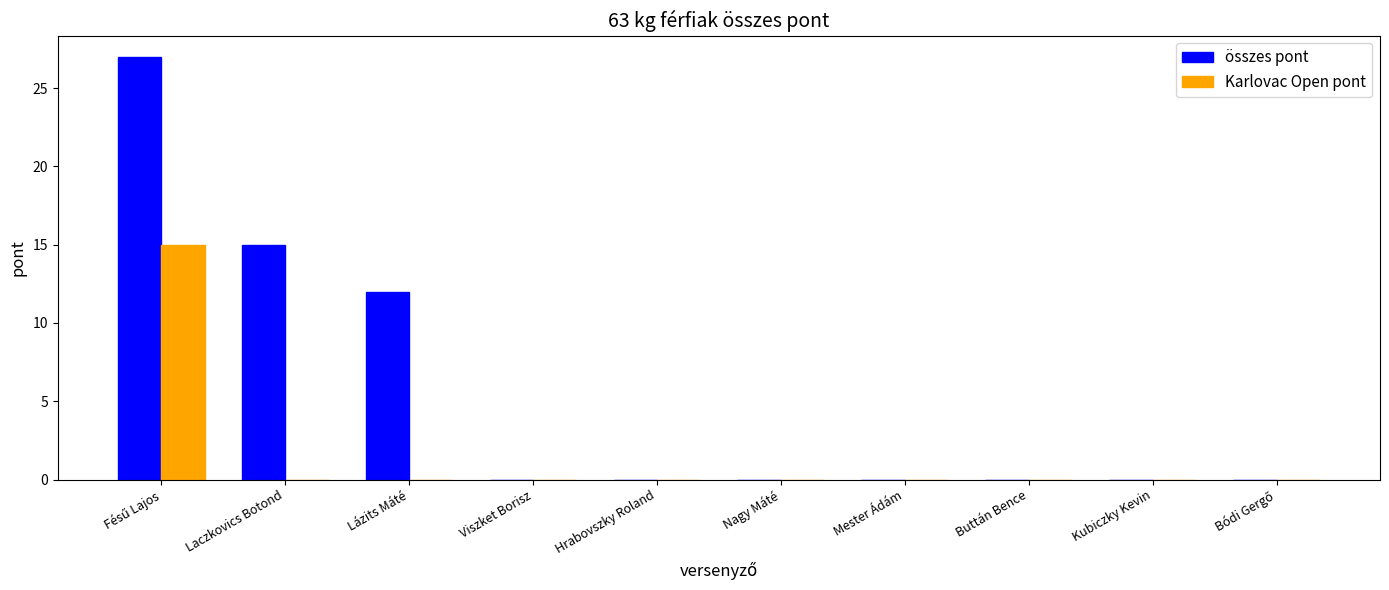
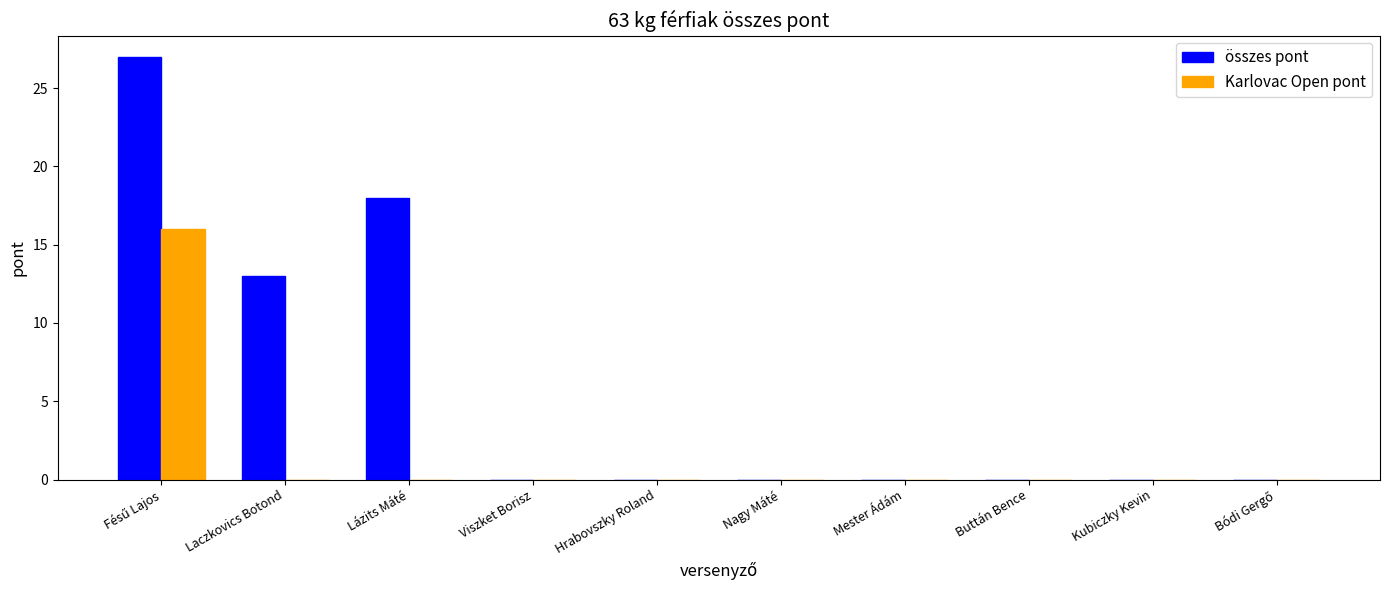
Karlovac Open pont, Fésű Lajos: 15 -> 16
összes pont, Laczkovics Botond: 15 -> 13
összes pont, Lázits Máté: 12 -> 18
